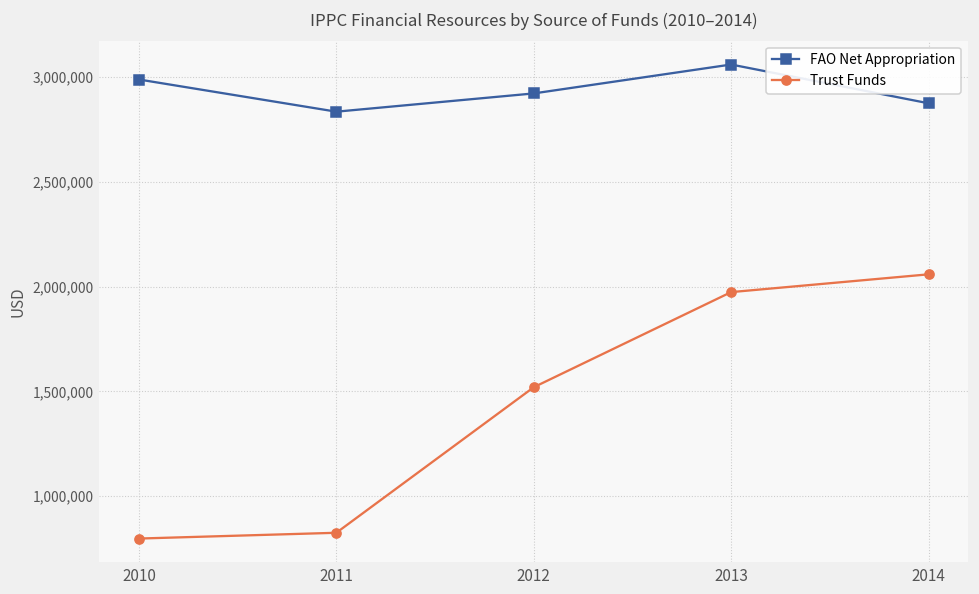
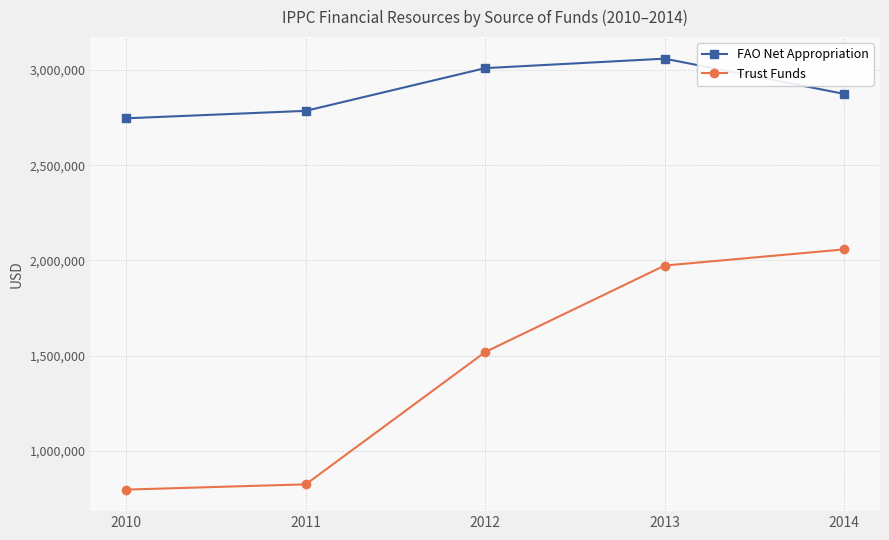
FAO Net Appropriation, 2010: 2,990,000 -> 2,750,000
FAO Net Appropriation, 2011: 2,830,000 -> 2,790,000
FAO Net Appropriation, 2012: 2,920,000 -> 3,010,000
